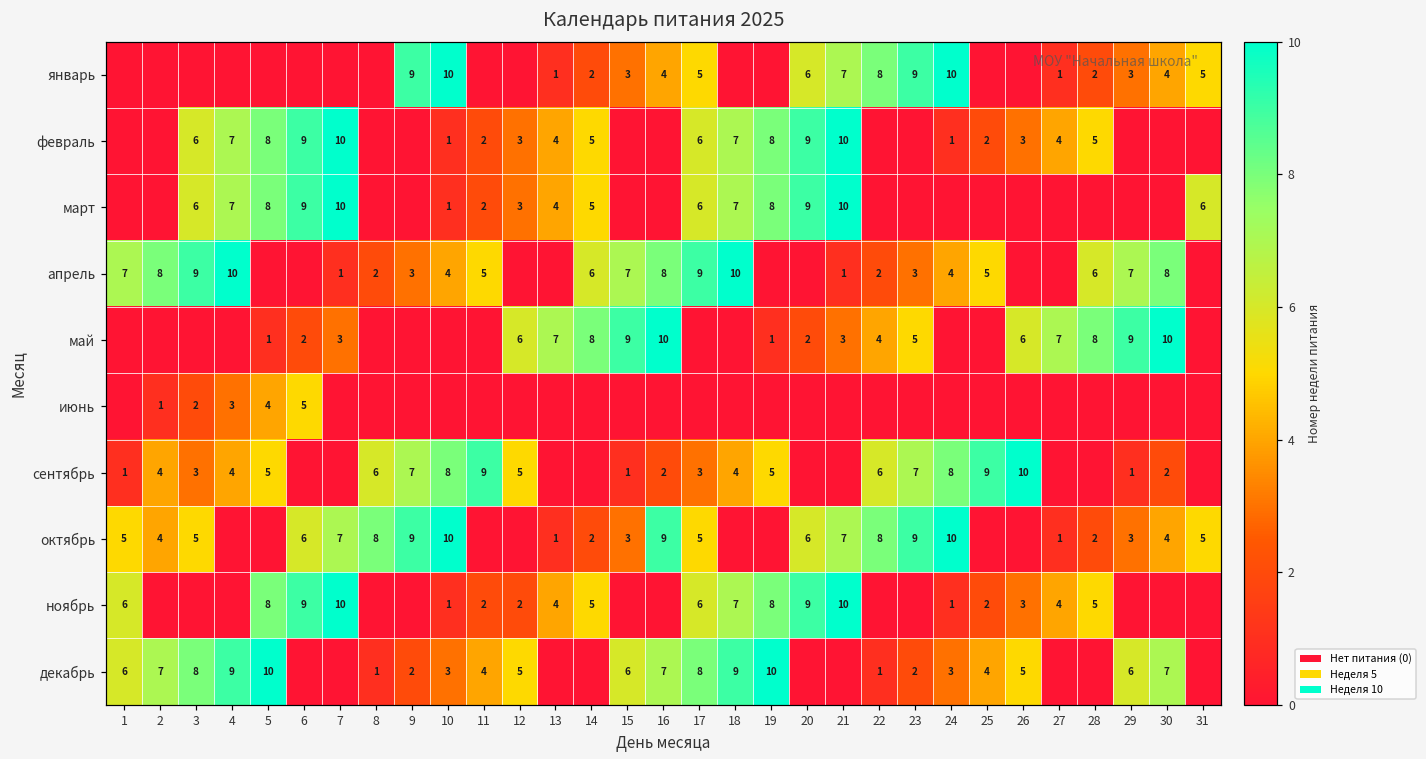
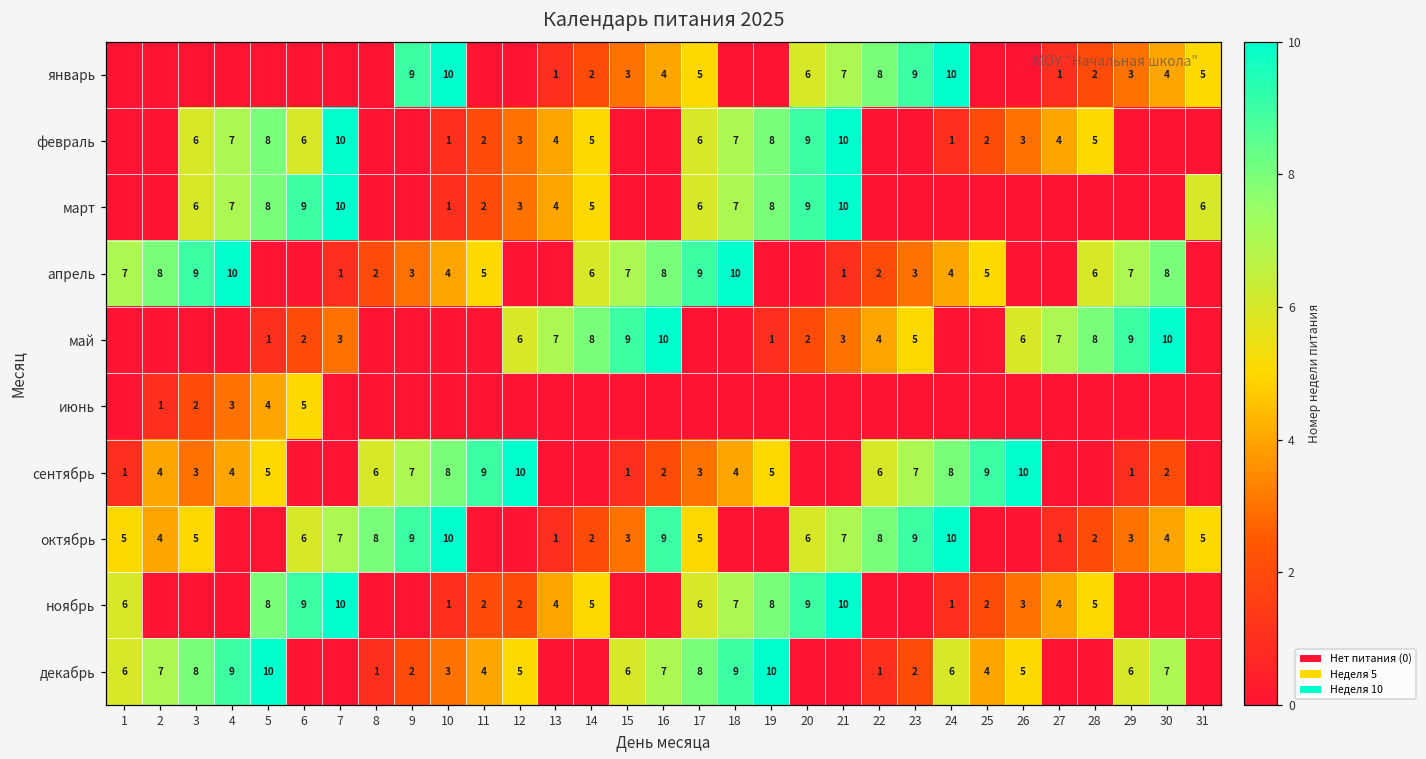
февраль, 6: 9 -> 6
сентябрь, 12: 5 -> 10
декабрь, 24: 3 -> 6
